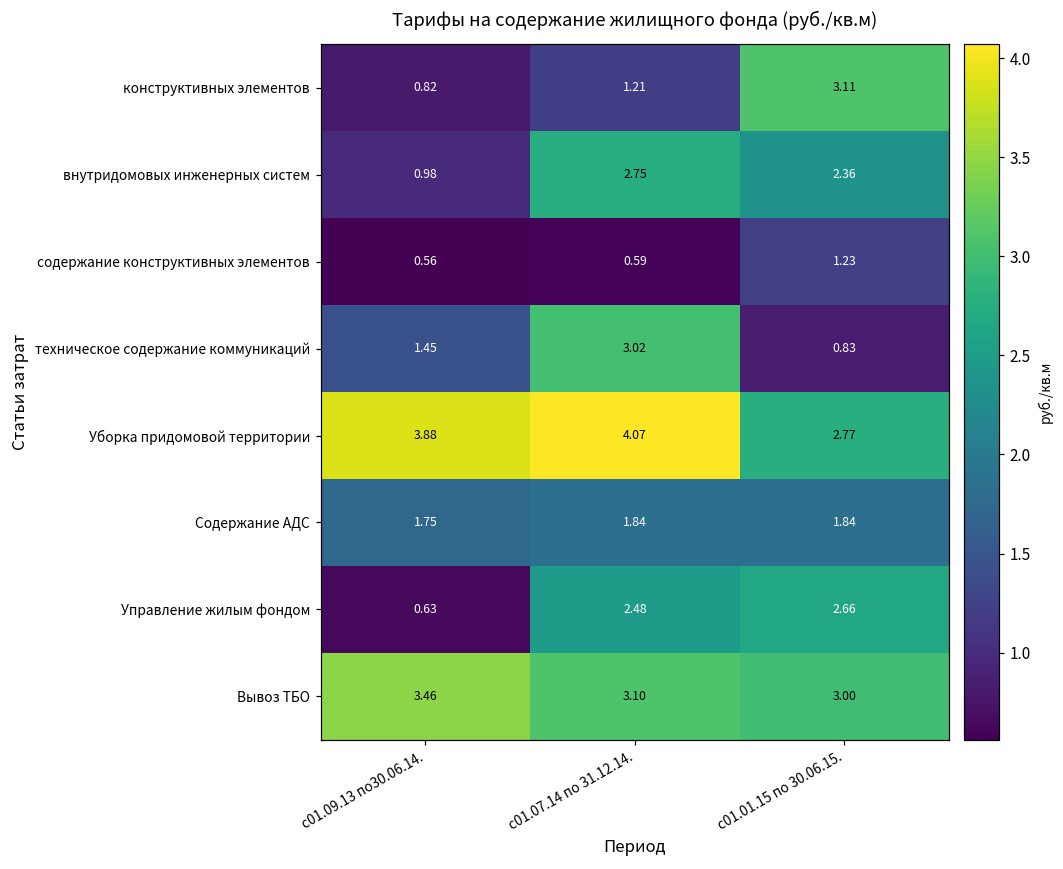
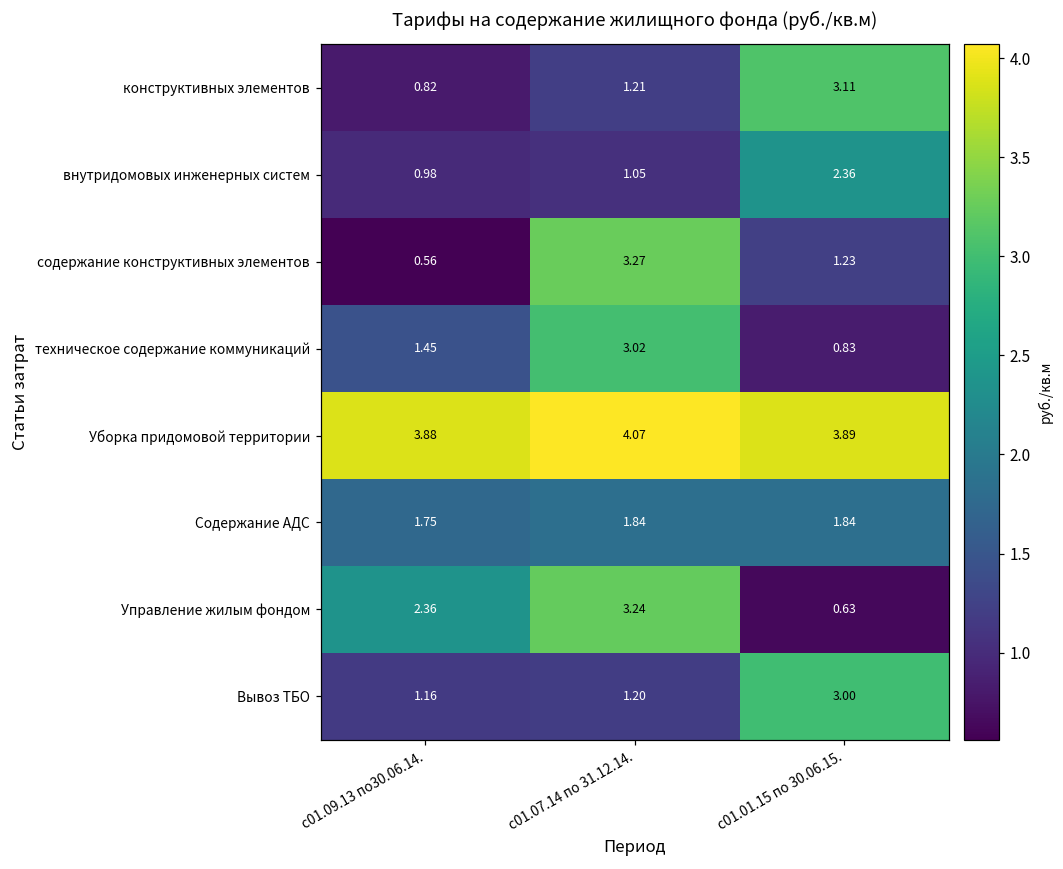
внутридомовых инженерных систем, с01.07.14 по 31.12.14.: 2.75 -> 1.05
содержание конструктивных элементов, с01.07.14 по 31.12.14.: 0.59 -> 3.27
Уборка придомовой территории, с01.01.15 по 30.06.15.: 2.77 -> 3.89
Управление жилым фондом, с01.09.13 по30.06.14.: 0.63 -> 2.36
Управление жилым фондом, с01.07.14 по 31.12.14.: 2.48 -> 3.24
Управление жилым фондом, с01.01.15 по 30.06.15.: 2.66 -> 0.63
Вывоз ТБО, с01.09.13 по30.06.14.: 3.46 -> 1.16
Вывоз ТБО, с01.07.14 по 31.12.14.: 3.10 -> 1.20
